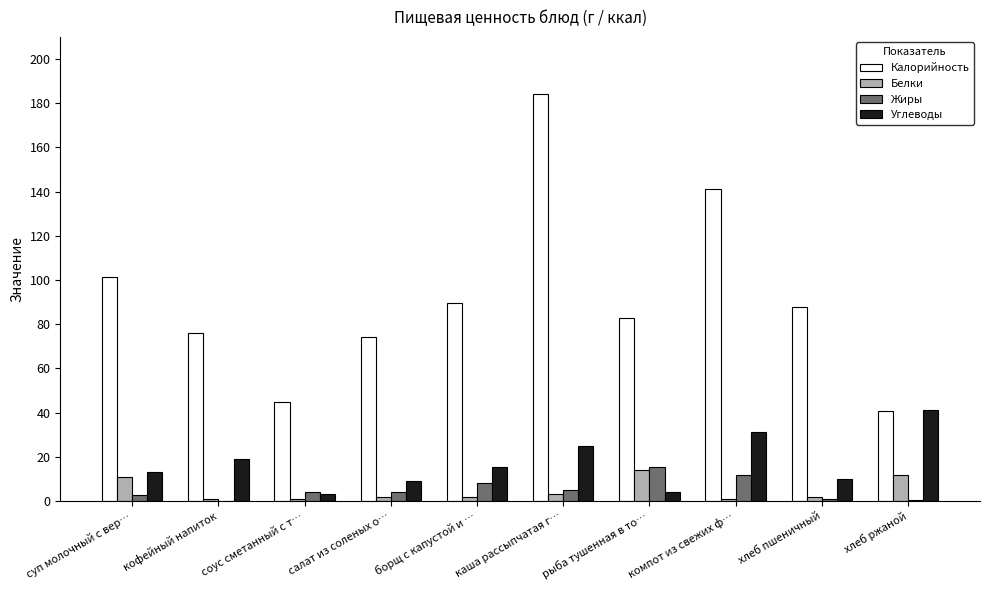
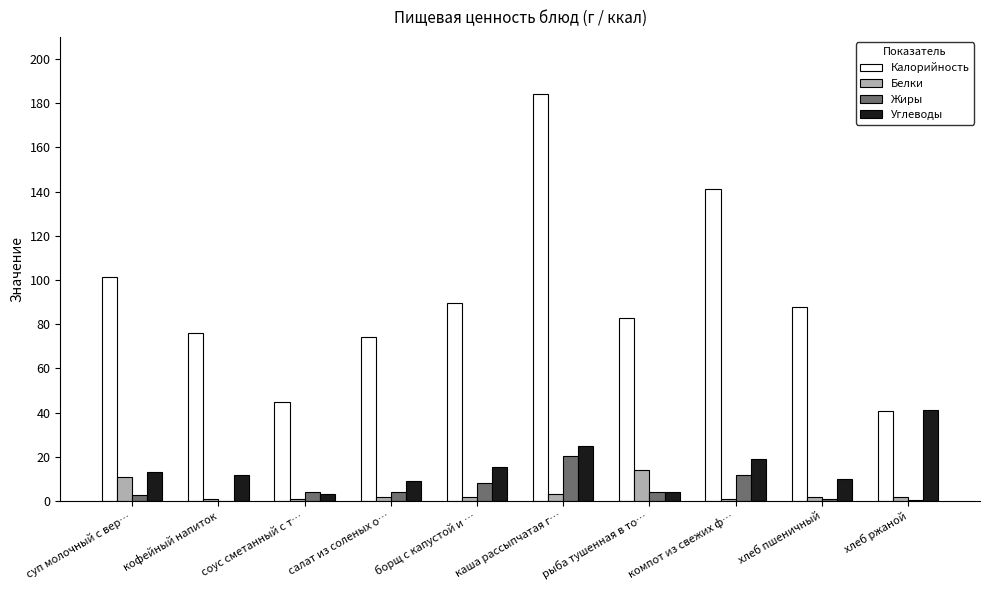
Углеводы, кофейный напиток: 19 -> 12
Жиры, каша рассыпчатая г…: 5 -> 20
Жиры, рыба тушенная в то…: 16 -> 4
Углеводы, компот из свежих ф…: 31 -> 19
Белки, хлеб ржаной: 12 -> 2
